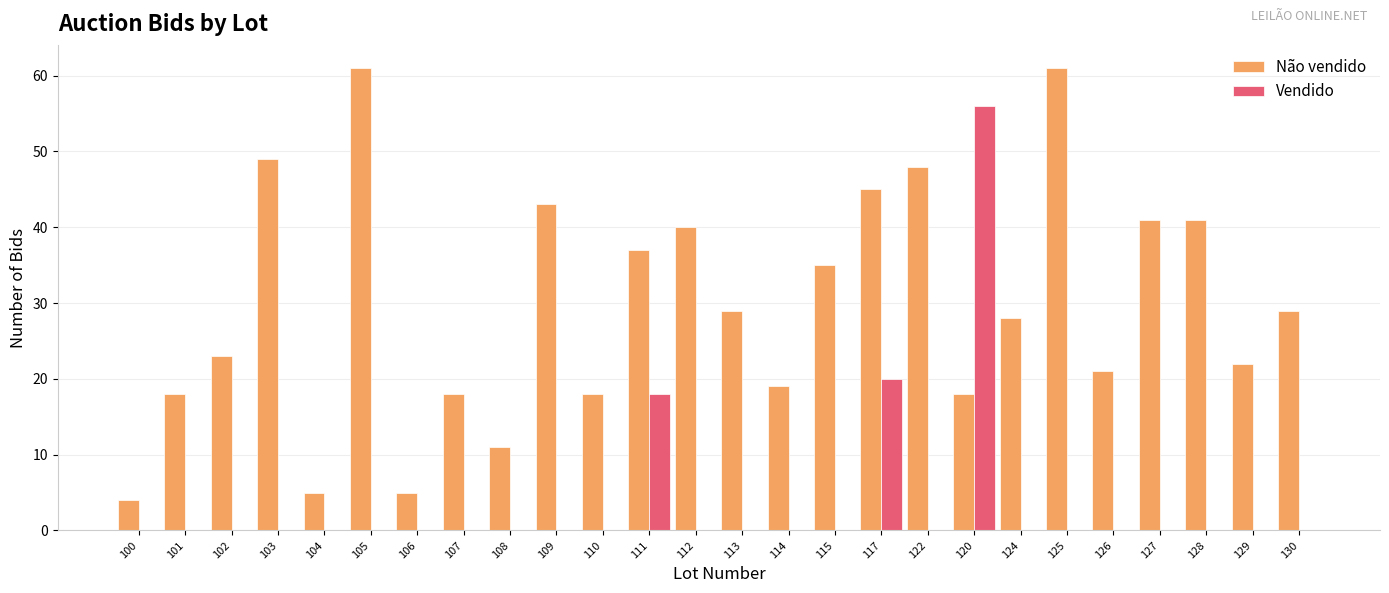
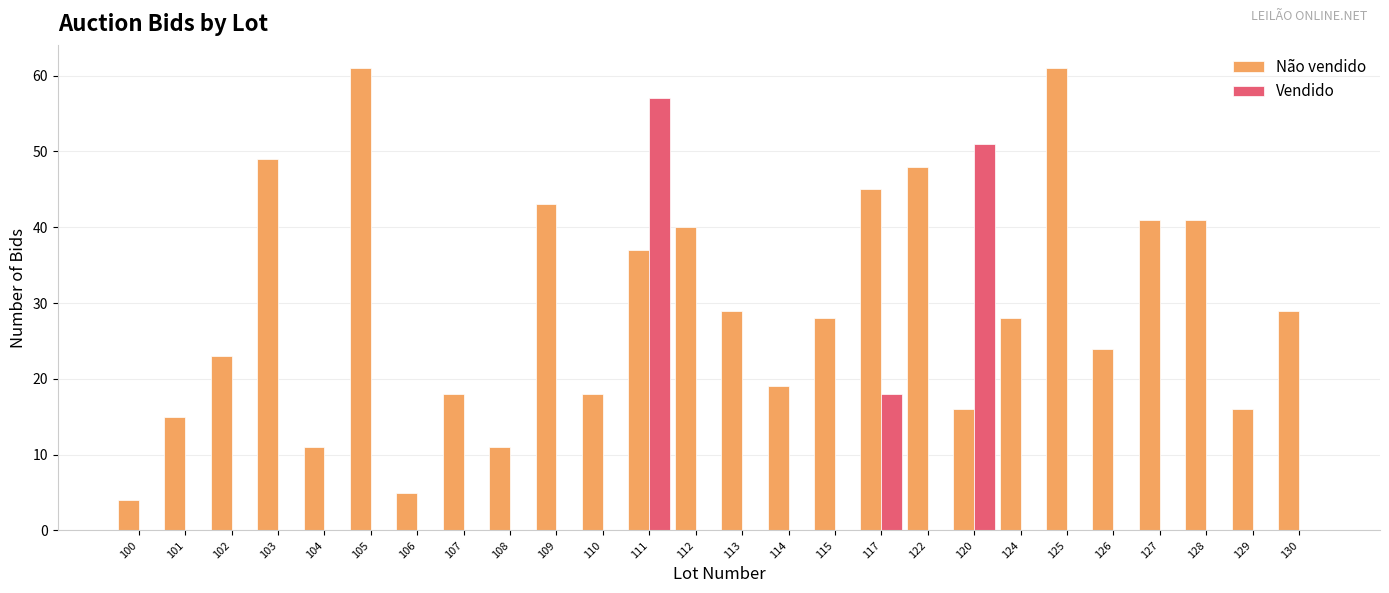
Não vendido, 101: 18 -> 15
Não vendido, 104: 5 -> 11
Vendido, 111: 18 -> 57
Não vendido, 115: 35 -> 28
Vendido, 117: 20 -> 18
Não vendido, 120: 18 -> 16
Vendido, 120: 56 -> 51
Não vendido, 126: 21 -> 24
Não vendido, 129: 22 -> 16
